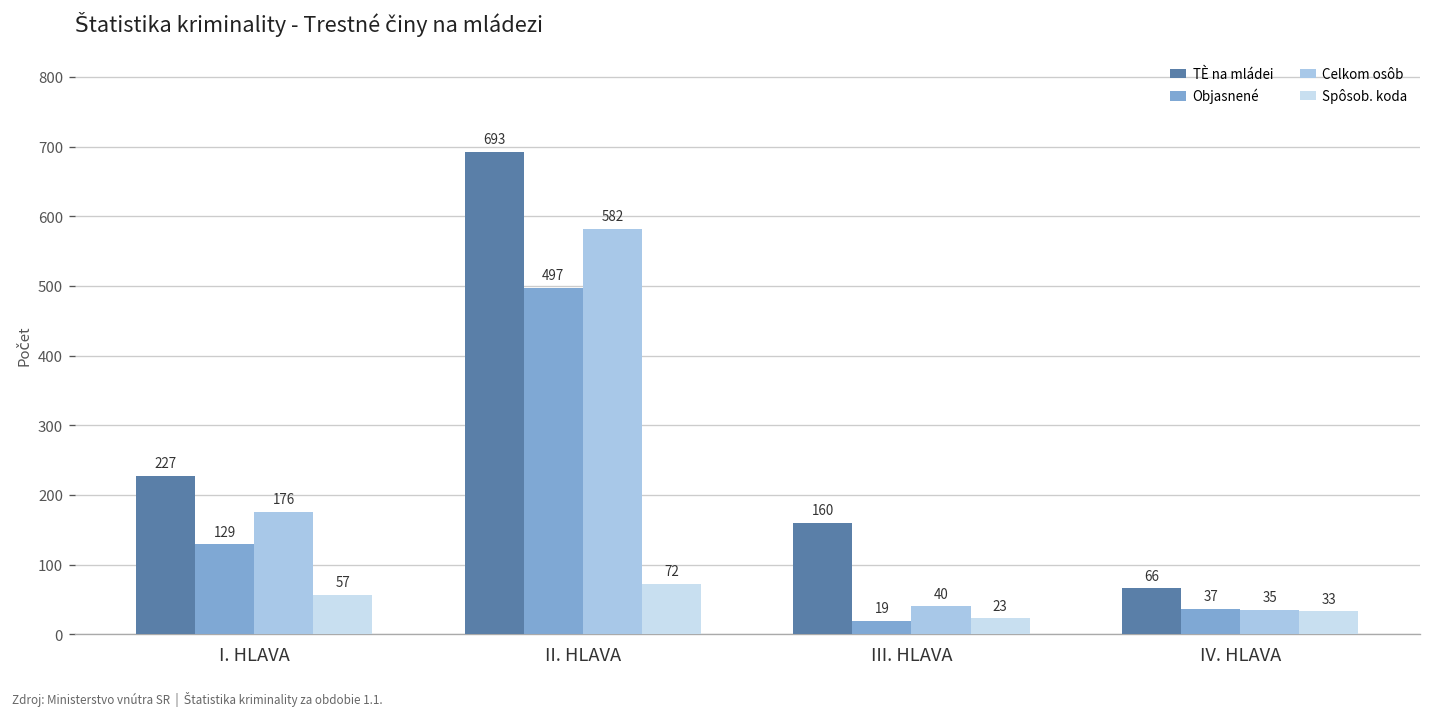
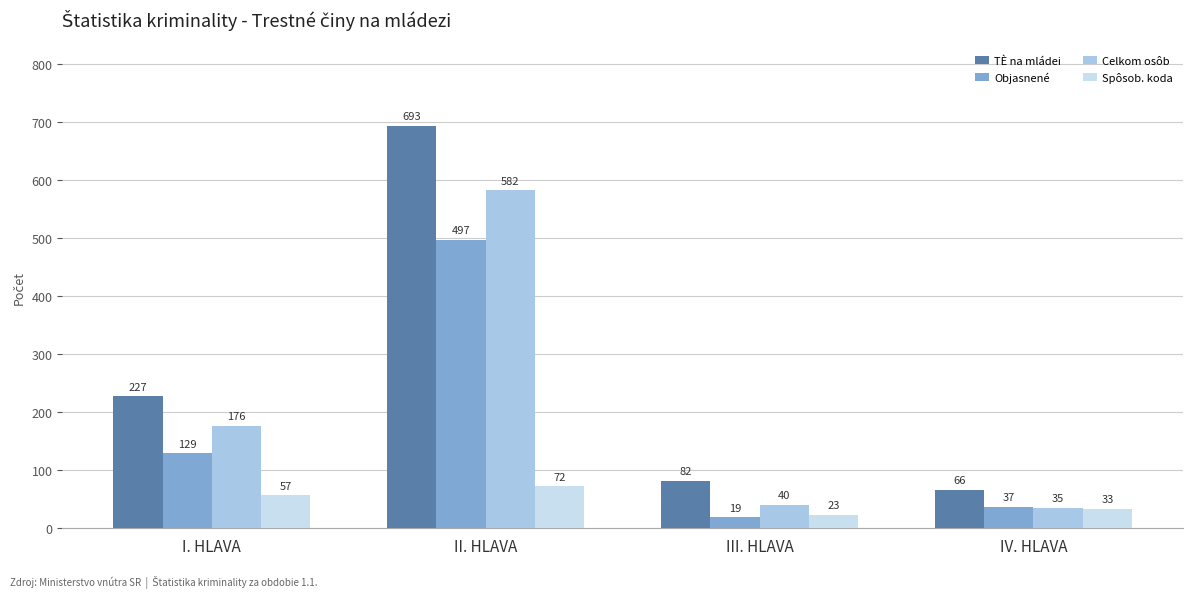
TÈ na mládei, III. HLAVA: 160 -> 82
